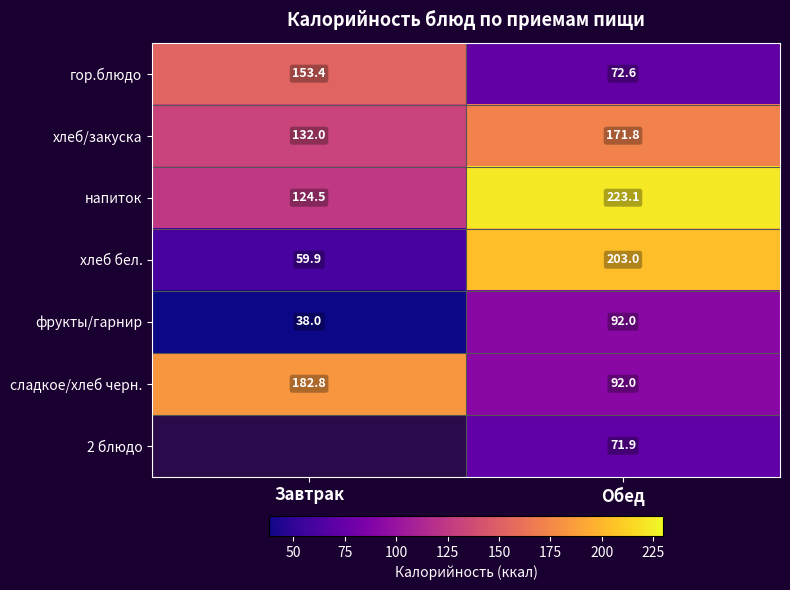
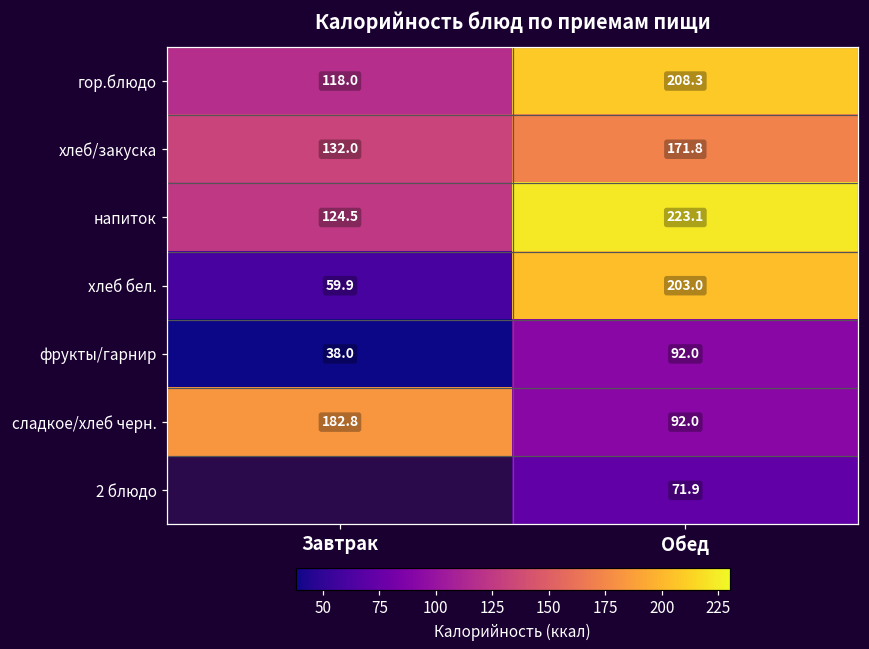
гор.блюдо, Завтрак: 153.4 -> 118.0
гор.блюдо, Обед: 72.6 -> 208.3
